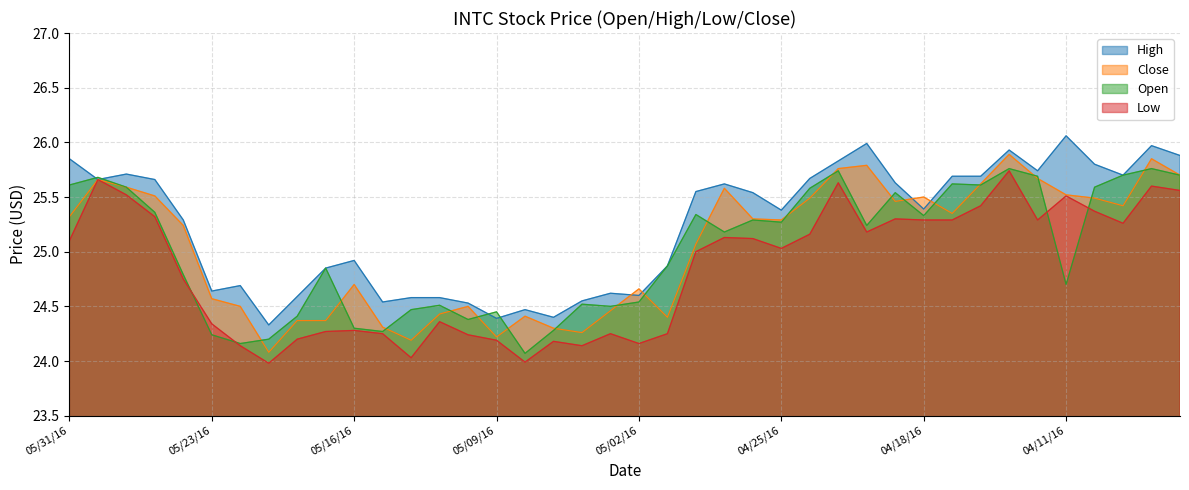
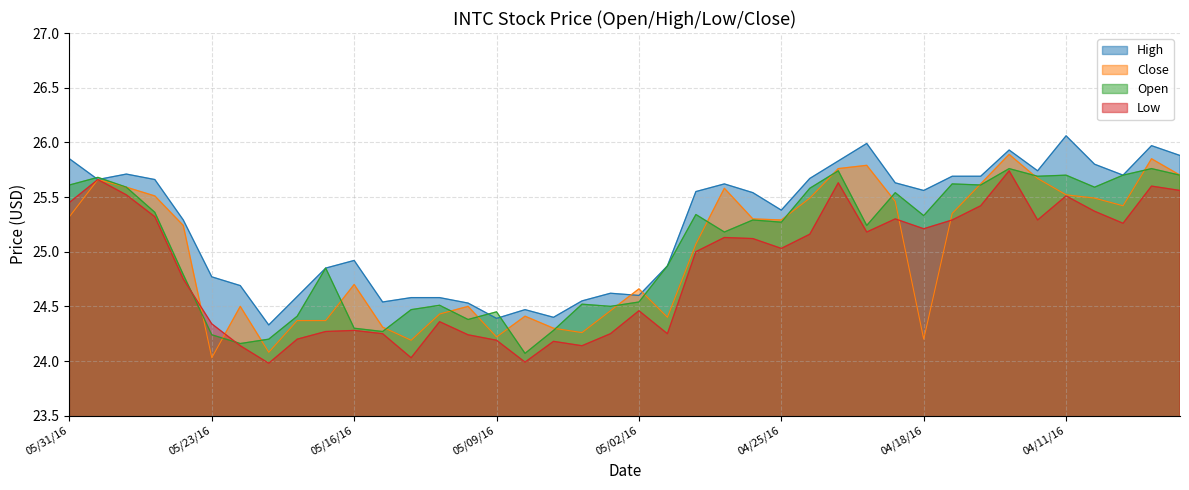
Low, 05/31/16: 25.10 -> 25.45
High, 05/23/16: 24.64 -> 24.77
Close, 05/23/16: 24.57 -> 24.03
Low, 05/02/16: 24.16 -> 24.46
High, 04/18/16: 25.39 -> 25.56
Close, 04/18/16: 25.5 -> 24.2
Low, 04/18/16: 25.29 -> 25.21
Open, 04/11/16: 24.7 -> 25.7
